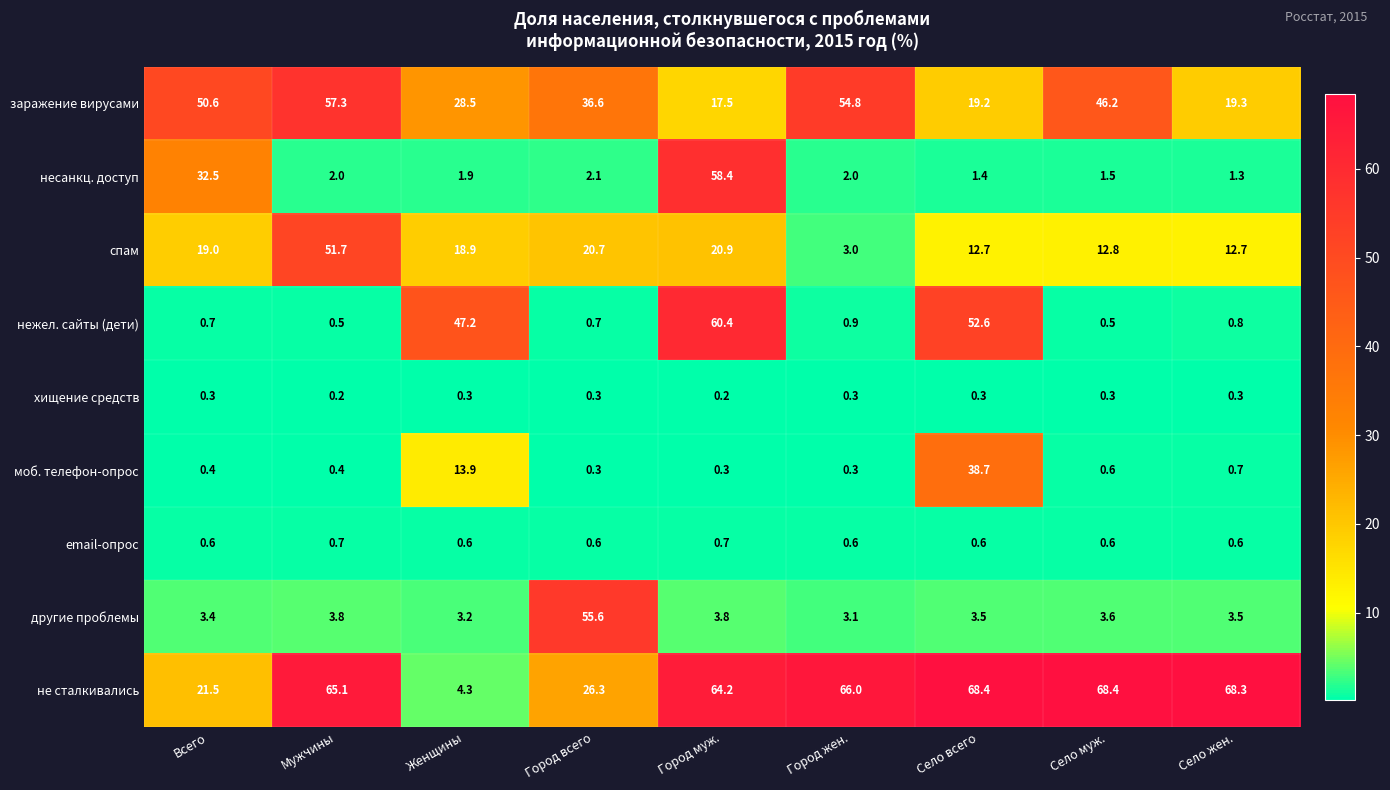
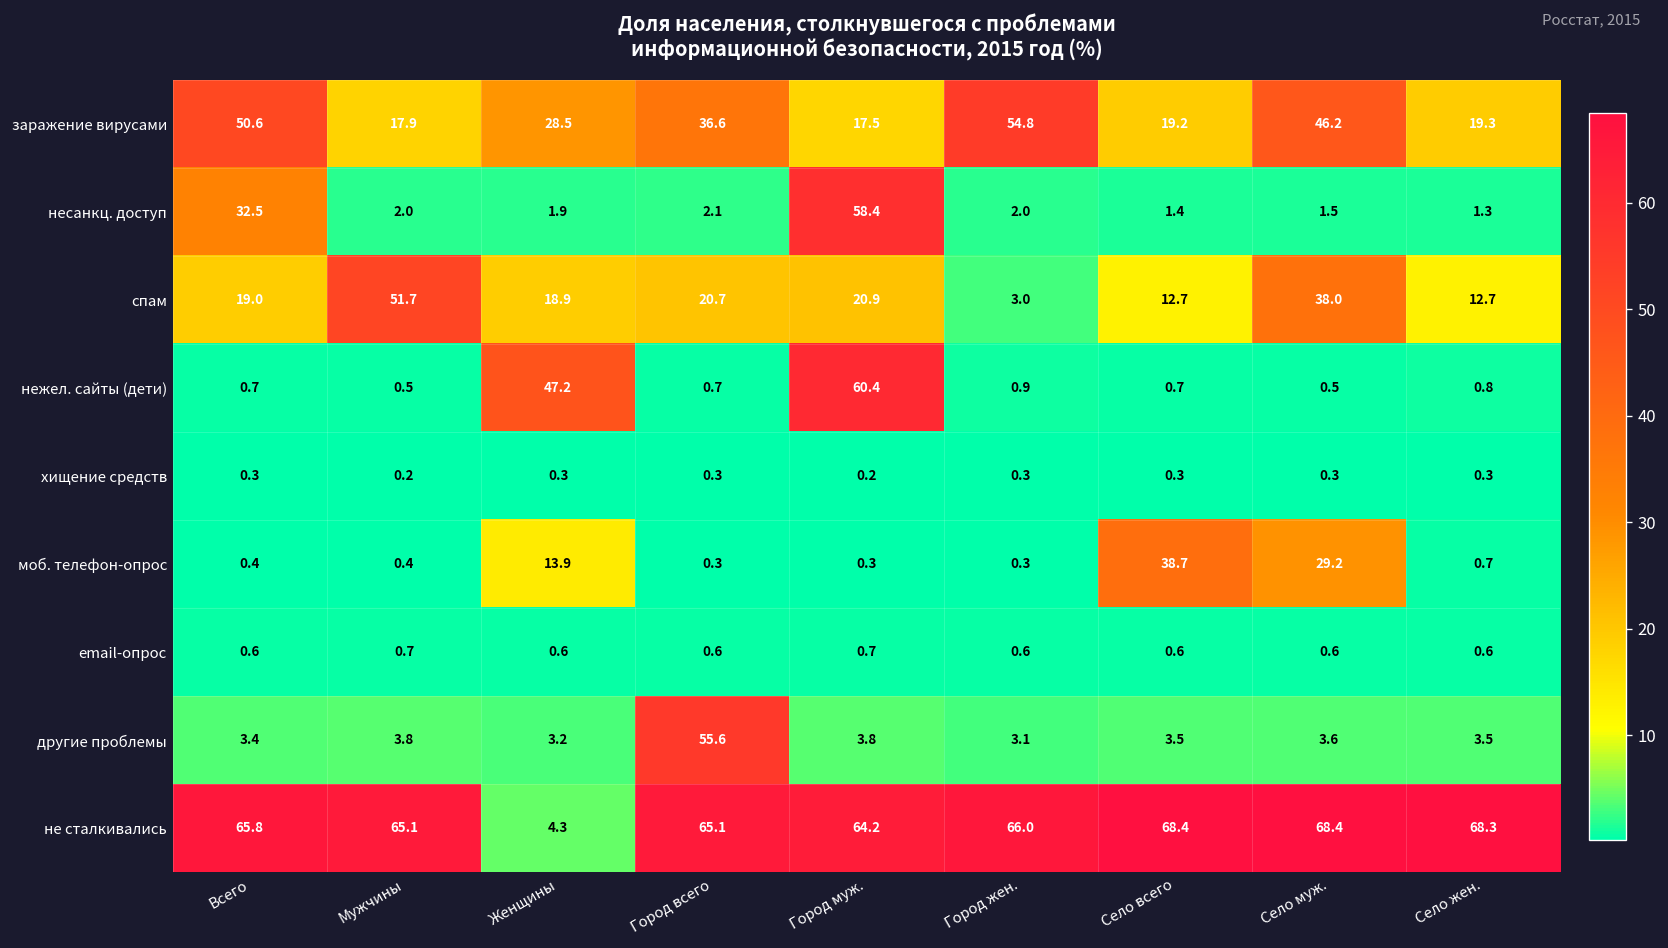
заражение вирусами, Мужчины: 57.3 -> 17.9
спам, Село муж.: 12.8 -> 38.0
нежел. сайты (дети), Село всего: 52.6 -> 0.7
моб. телефон-опрос, Село муж.: 0.6 -> 29.2
не сталкивались, Всего: 21.5 -> 65.8
не сталкивались, Город всего: 26.3 -> 65.1
